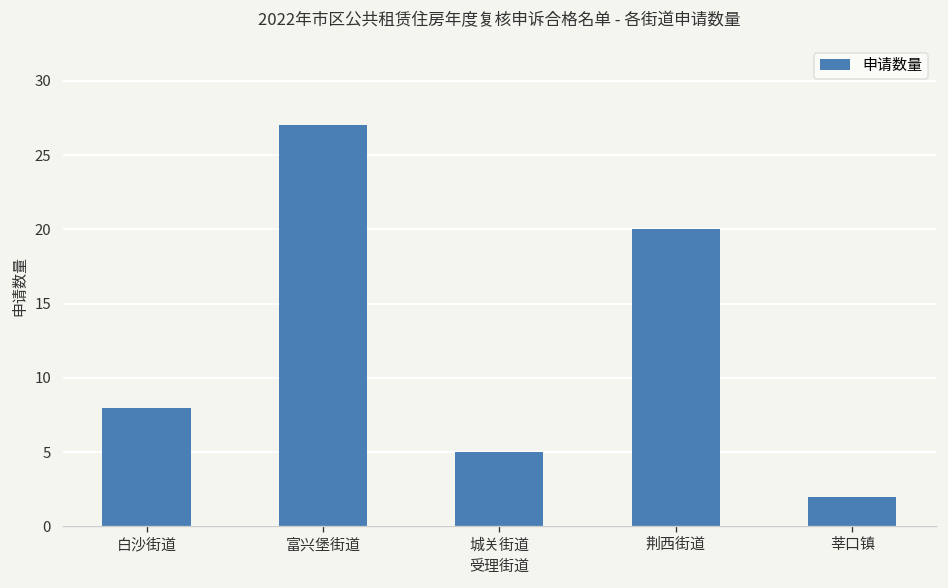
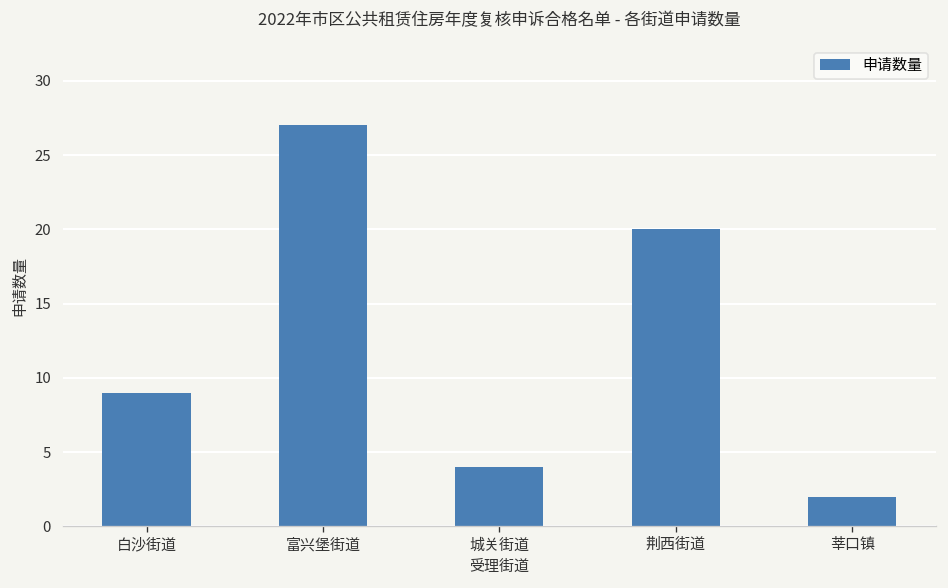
白沙街道: 8 -> 9
城关街道: 5 -> 4
